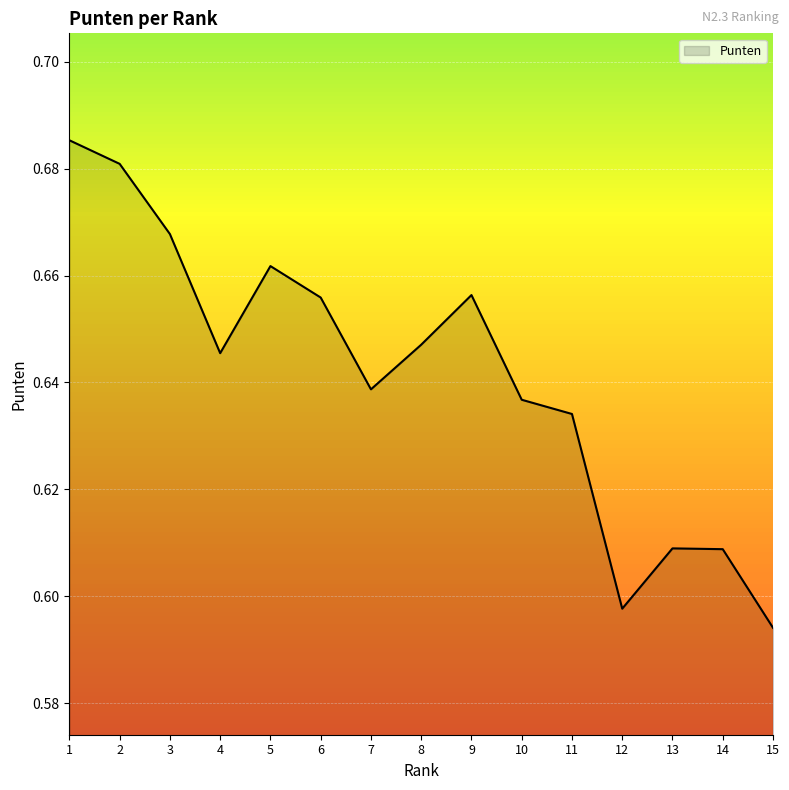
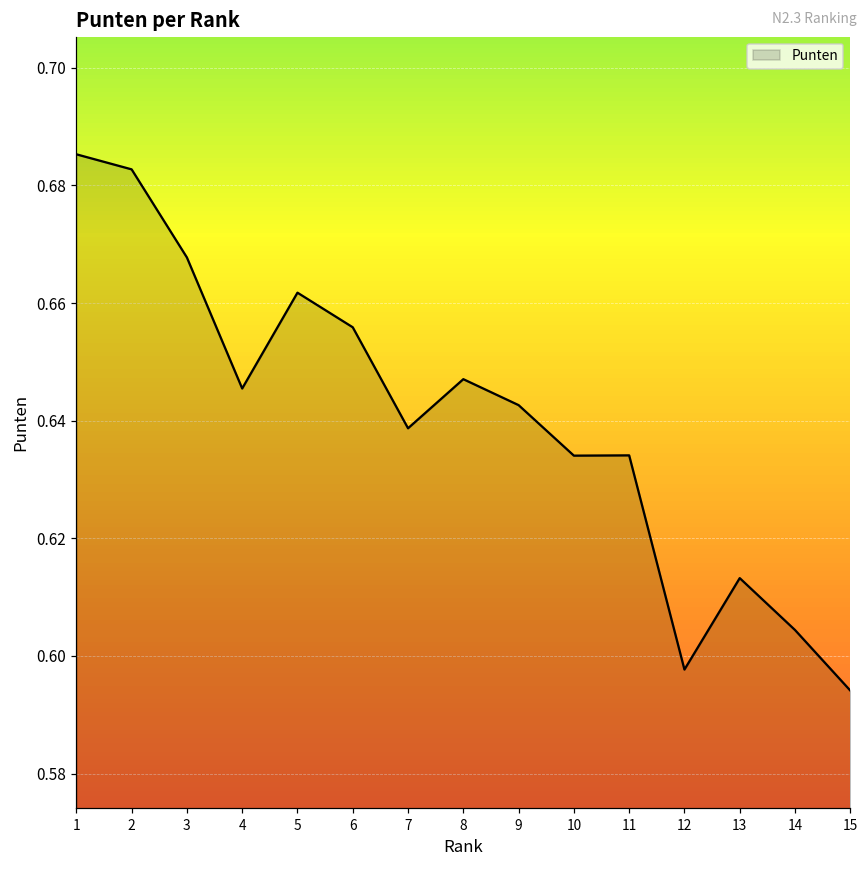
2: 0.681 -> 0.683
9: 0.656 -> 0.643
10: 0.637 -> 0.634
13: 0.609 -> 0.613
14: 0.609 -> 0.604
